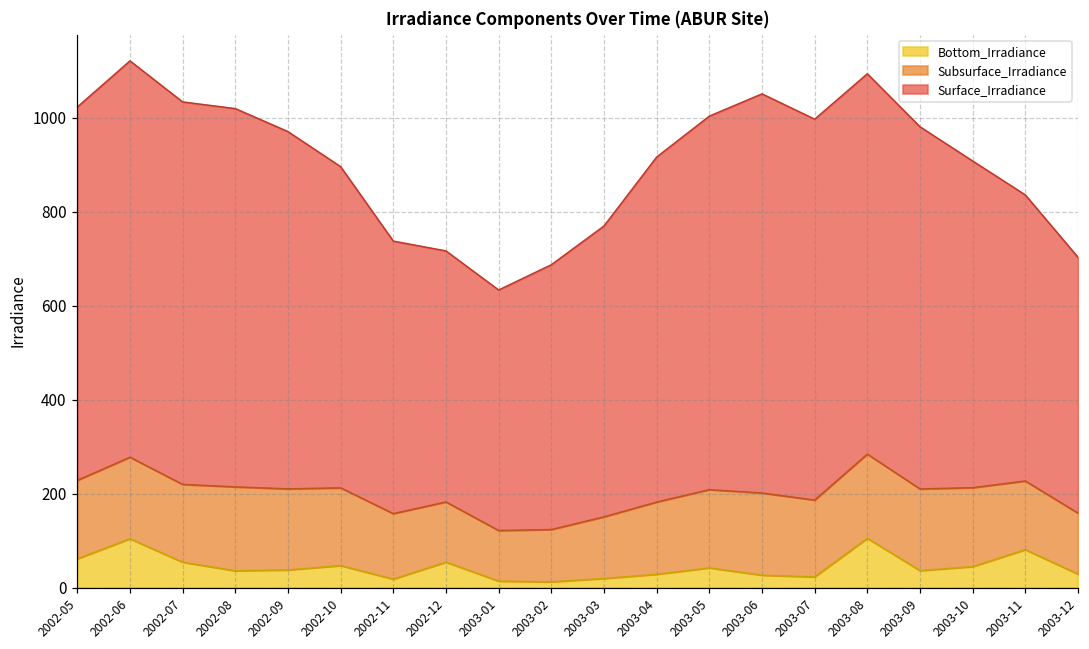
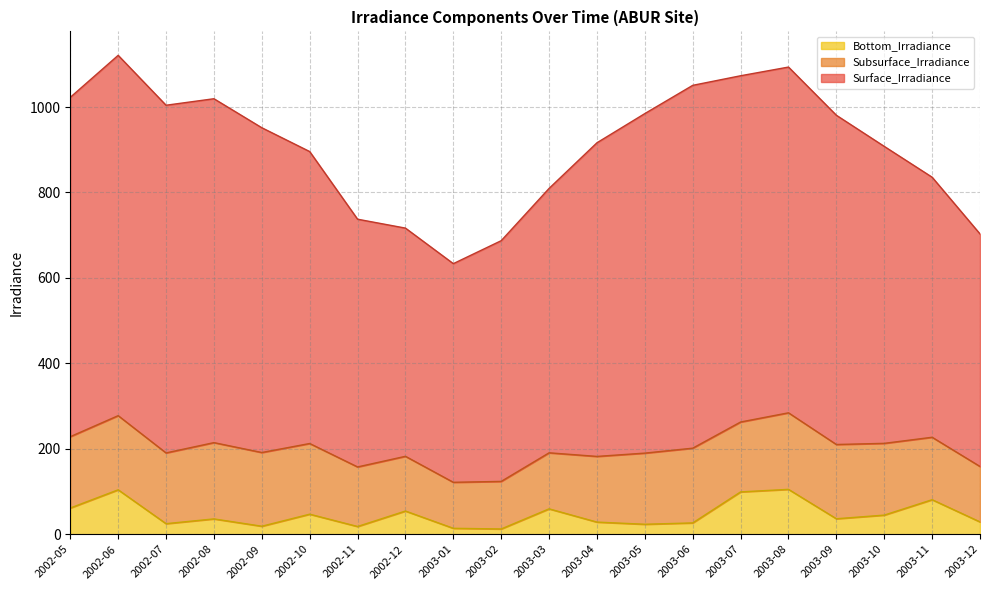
Bottom_Irradiance, 2002-07: 50 -> 20
Bottom_Irradiance, 2002-09: 40 -> 20
Bottom_Irradiance, 2003-03: 20 -> 60
Bottom_Irradiance, 2003-05: 40 -> 20
Bottom_Irradiance, 2003-07: 20 -> 100
